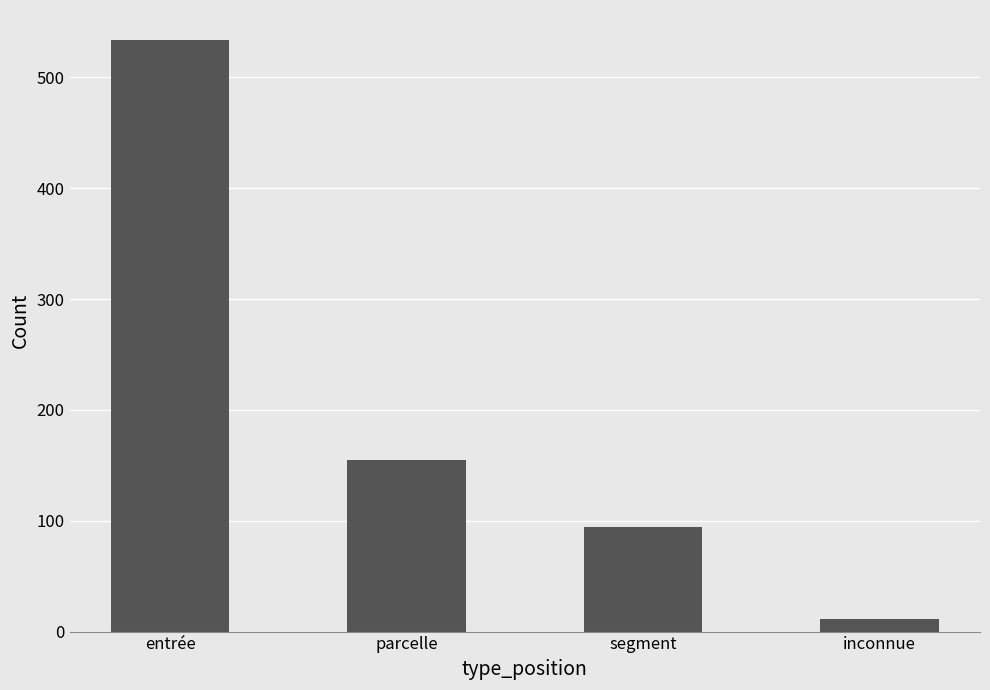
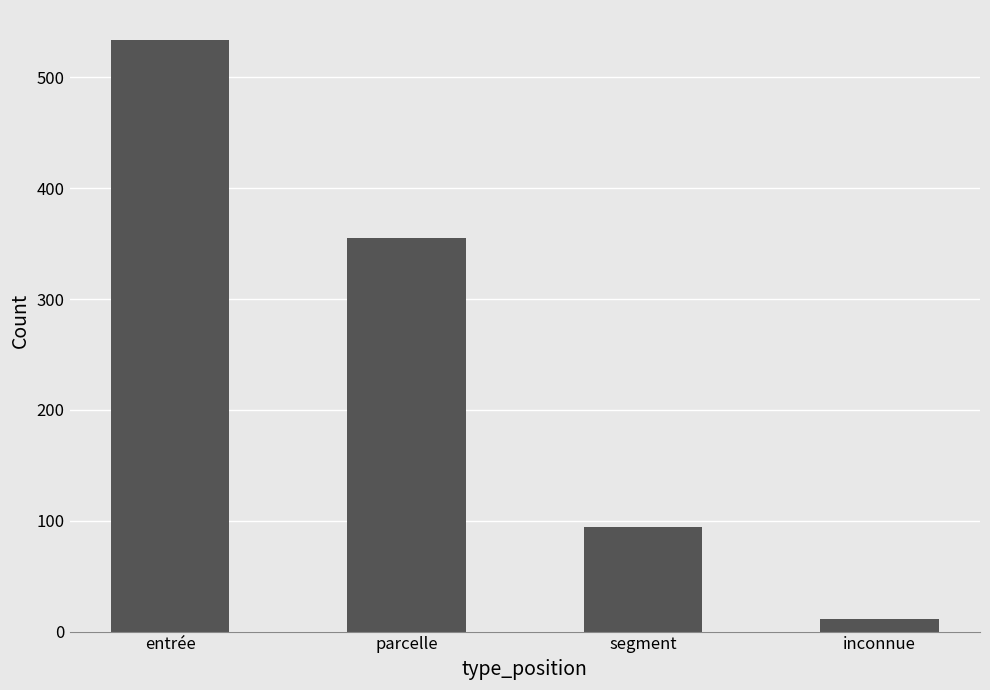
parcelle: 155 -> 355
